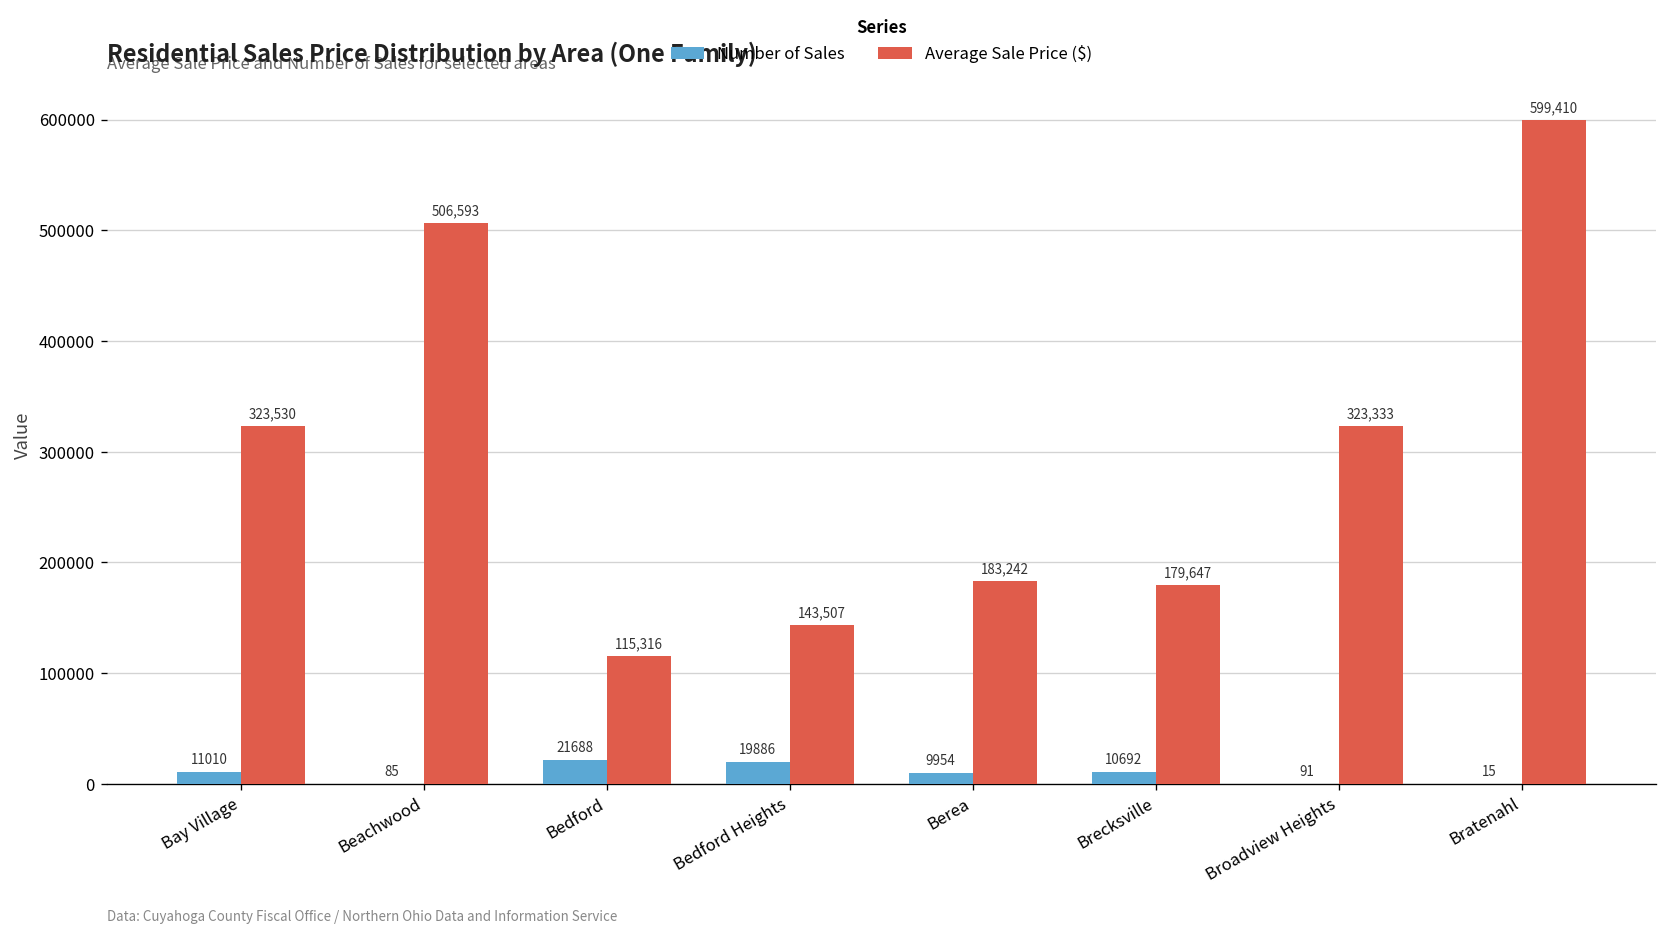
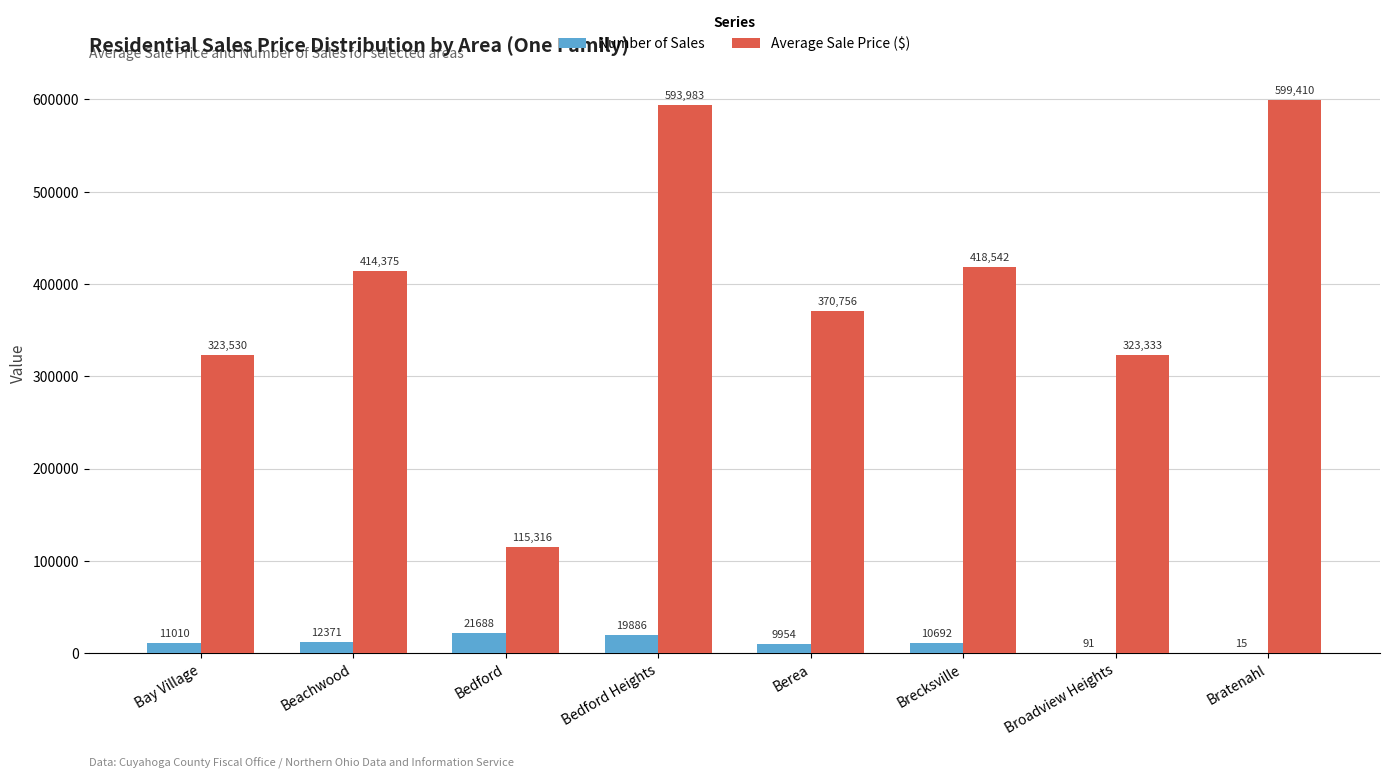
Number of Sales, Beachwood: 85 -> 12371
Average Sale Price ($), Beachwood: 506,593 -> 414,375
Average Sale Price ($), Bedford Heights: 143,507 -> 593,983
Average Sale Price ($), Berea: 183,242 -> 370,756
Average Sale Price ($), Brecksville: 179,647 -> 418,542
